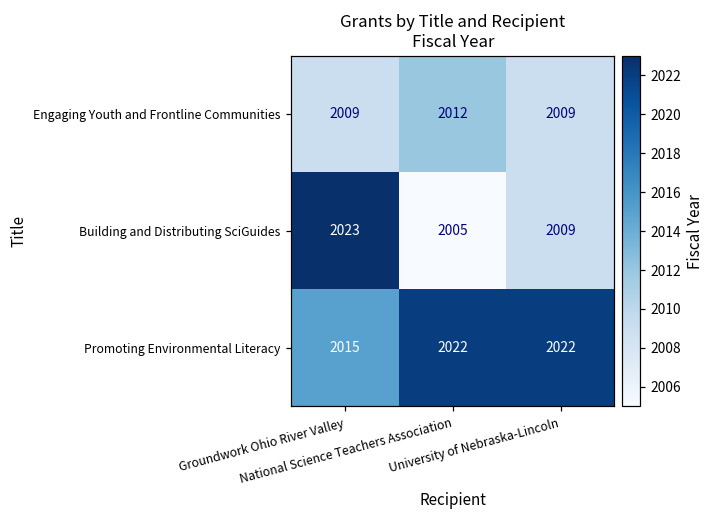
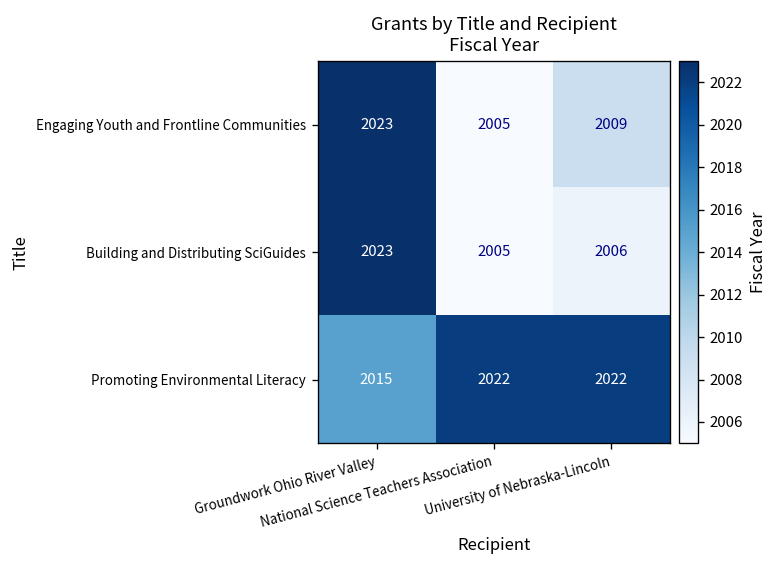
Engaging Youth and Frontline Communities, Groundwork Ohio River Valley: 2009 -> 2023
Engaging Youth and Frontline Communities, National Science Teachers Association: 2012 -> 2005
Building and Distributing SciGuides, University of Nebraska-Lincoln: 2009 -> 2006
